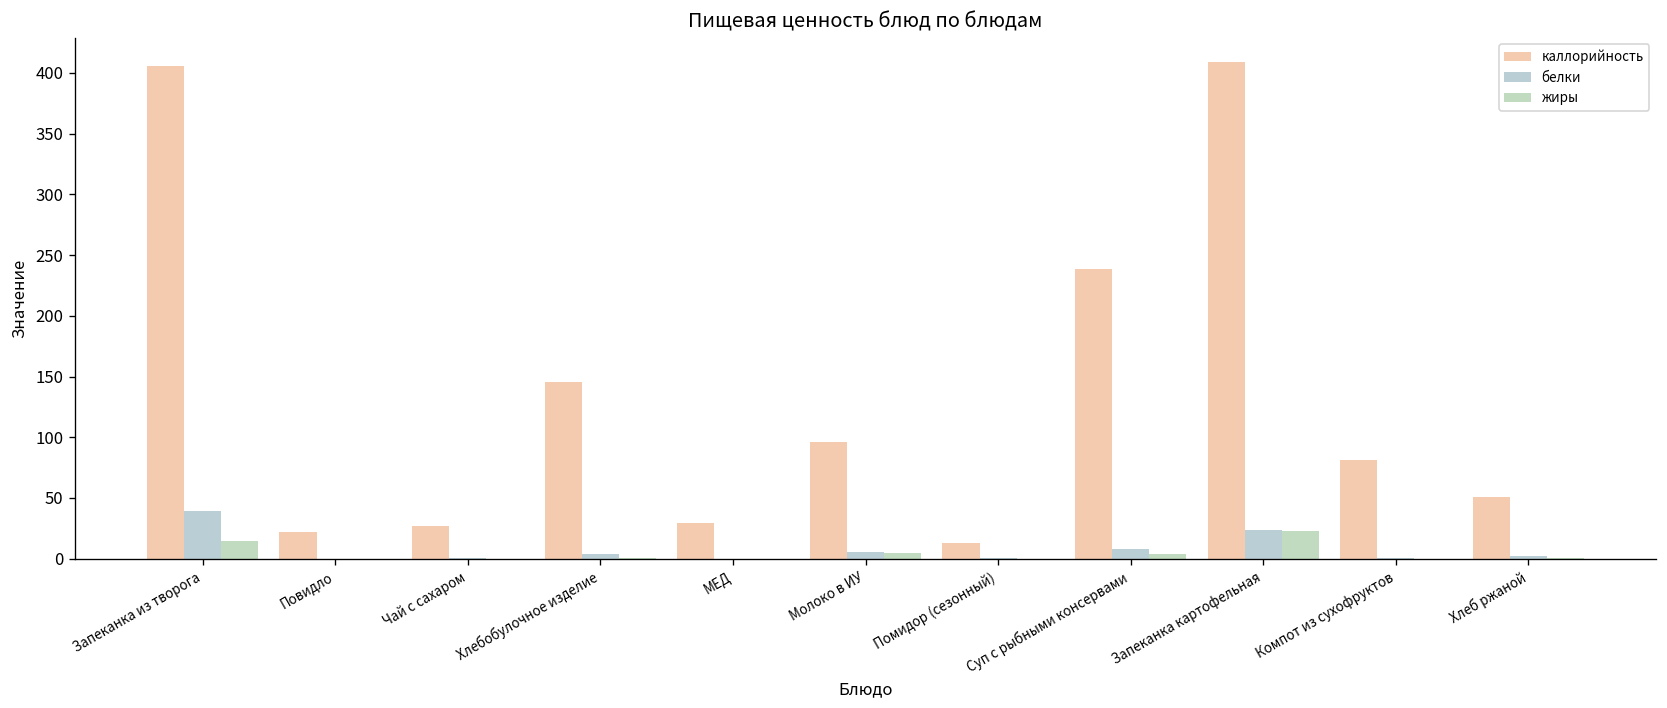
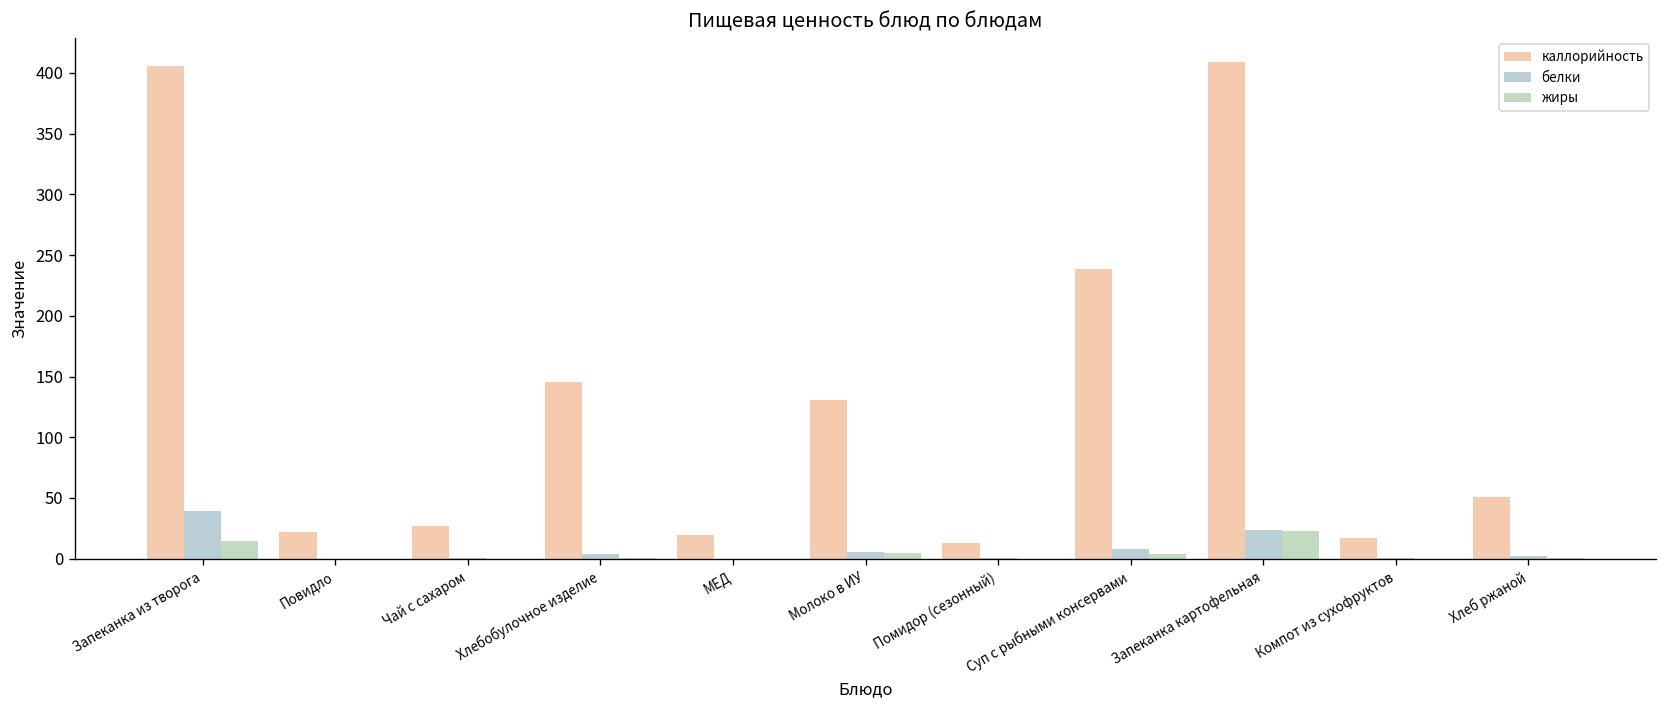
каллорийность, МЕД: 30 -> 19
каллорийность, Молоко в ИУ: 96 -> 130
каллорийность, Компот из сухофруктов: 81 -> 17
